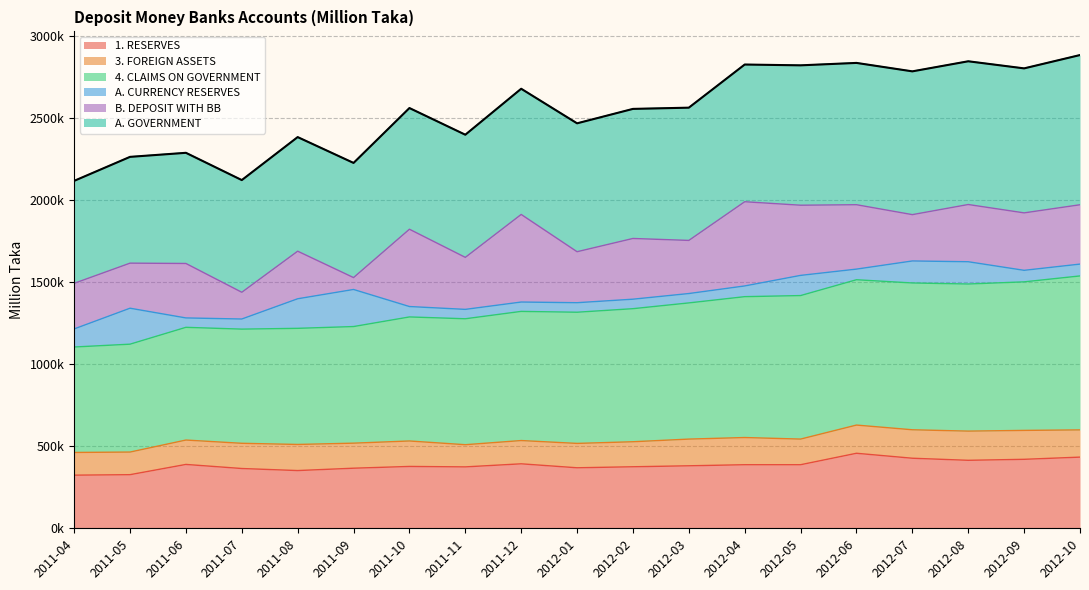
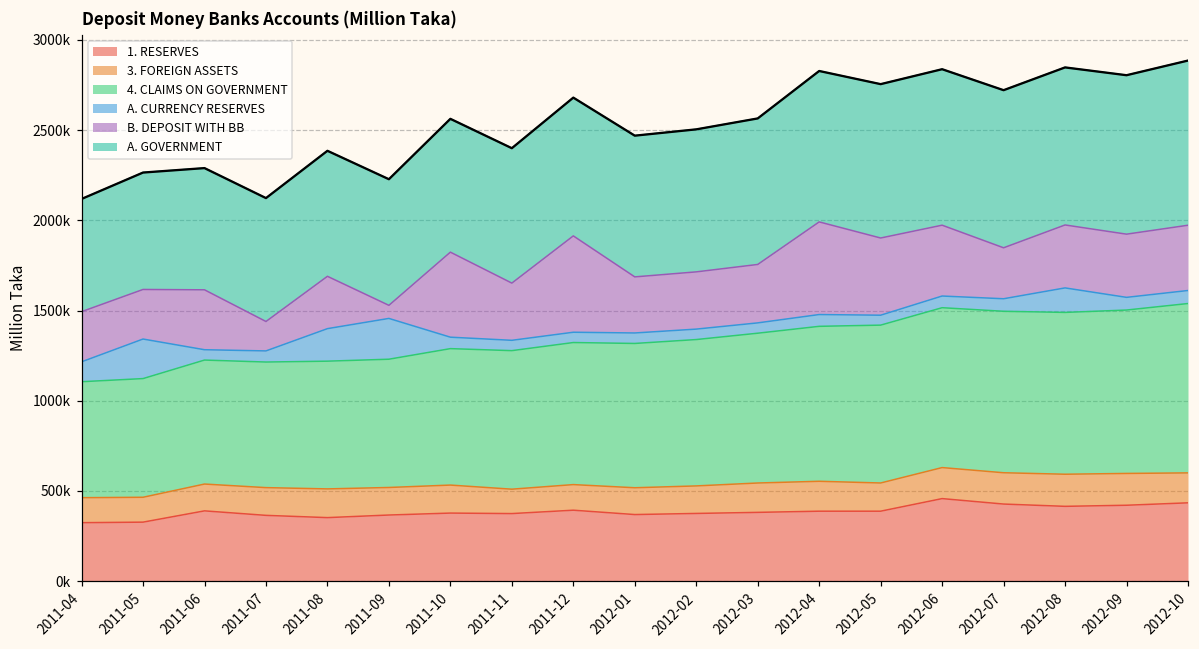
B. DEPOSIT WITH BB, 2012-02: 370000 -> 320000
A. CURRENCY RESERVES, 2012-05: 120000 -> 60000
A. CURRENCY RESERVES, 2012-07: 130000 -> 70000
